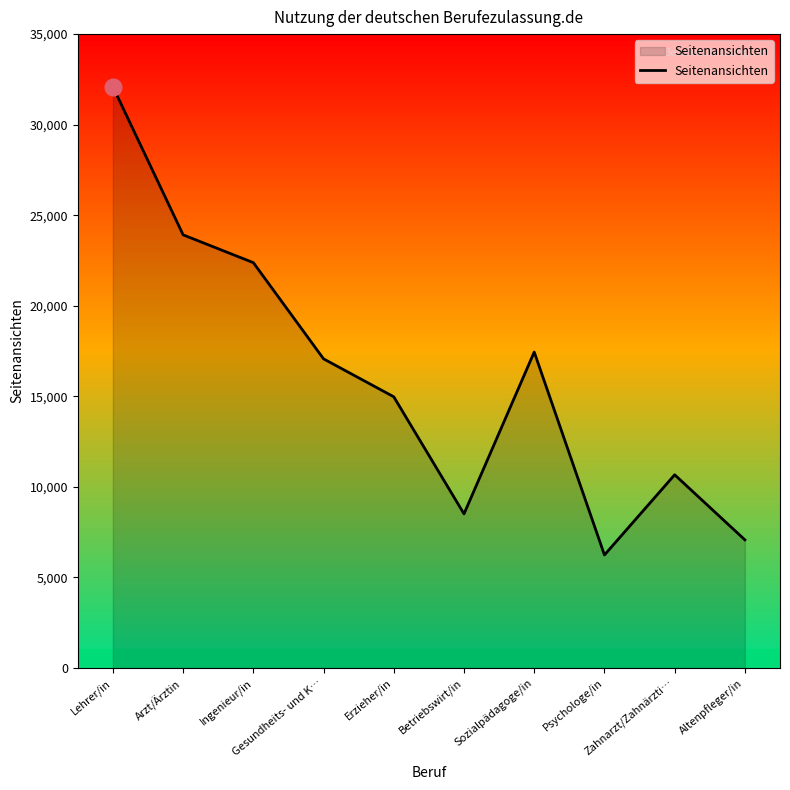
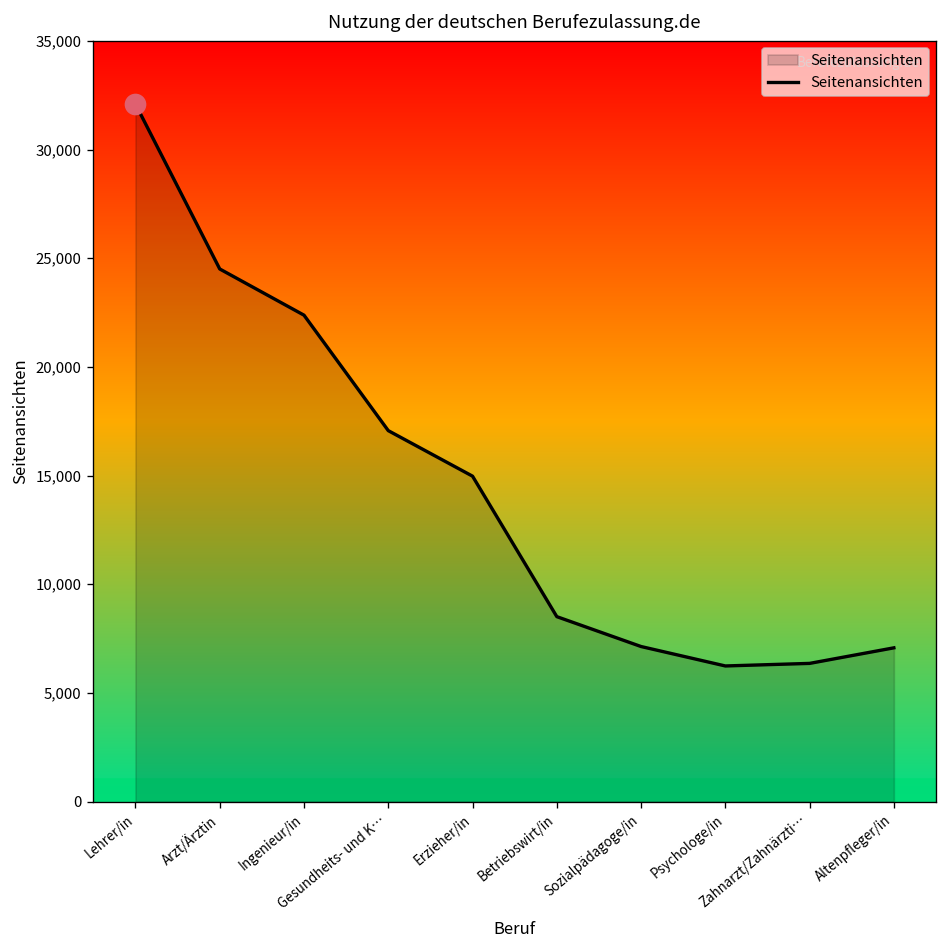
Seitenansichten, Arzt/Ärztin: 23,900 -> 24,500
Seitenansichten, Sozialpädagoge/in: 17,400 -> 7,100
Seitenansichten, Zahnarzt/Zahnärzti…: 10,700 -> 6,400
